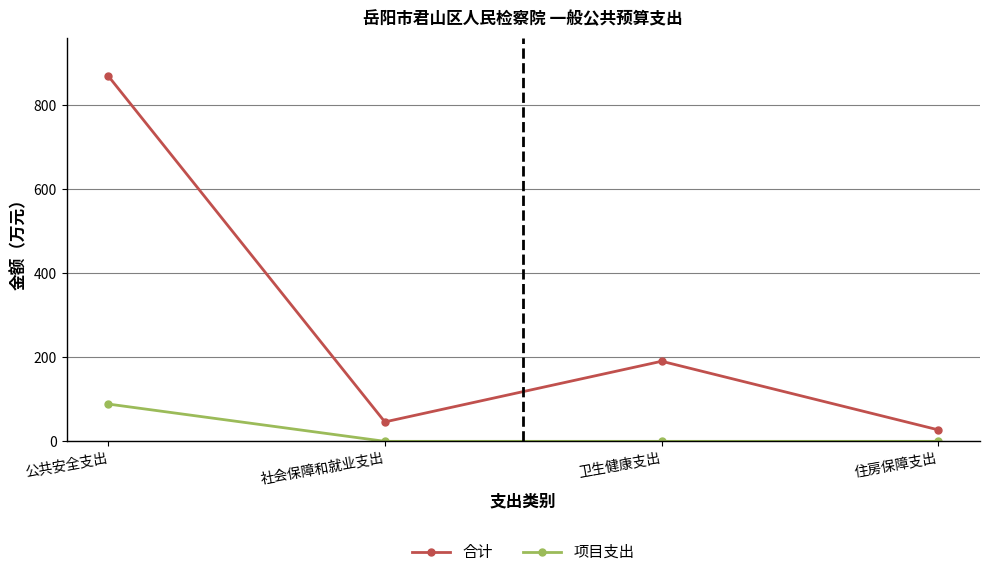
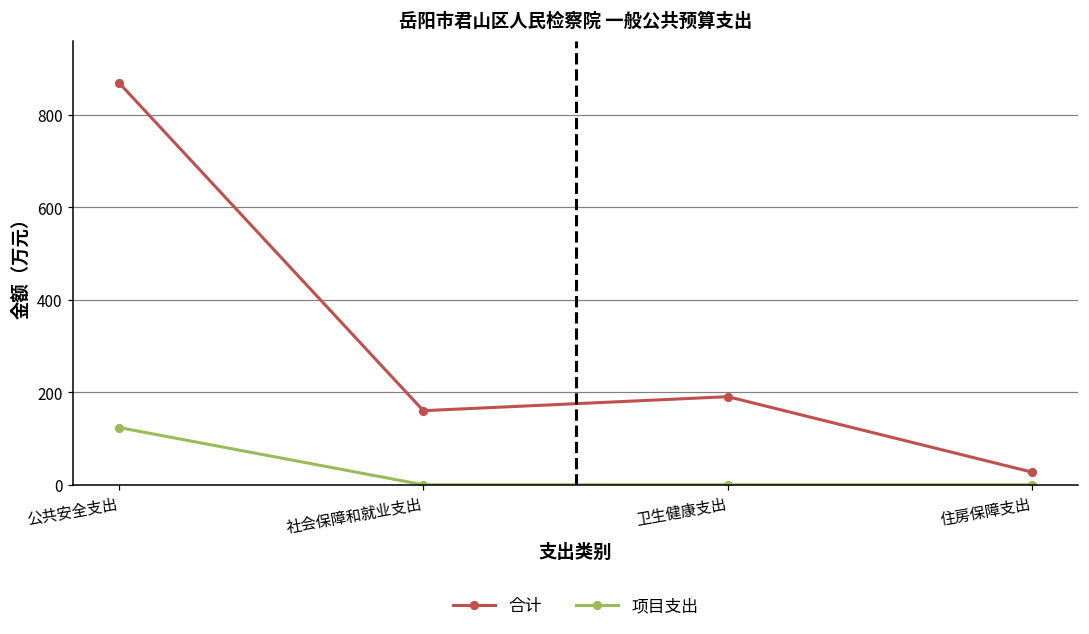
项目支出, 公共安全支出: 90 -> 120
合计, 社会保障和就业支出: 50 -> 160
